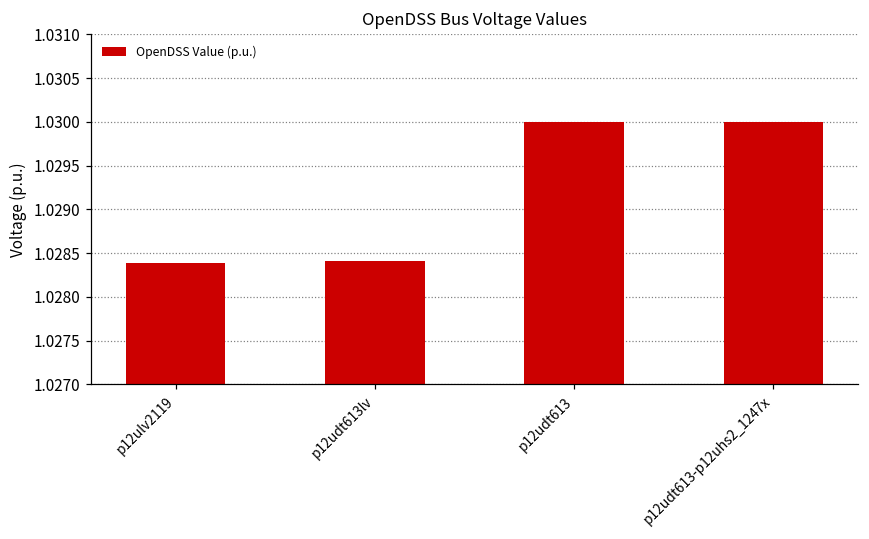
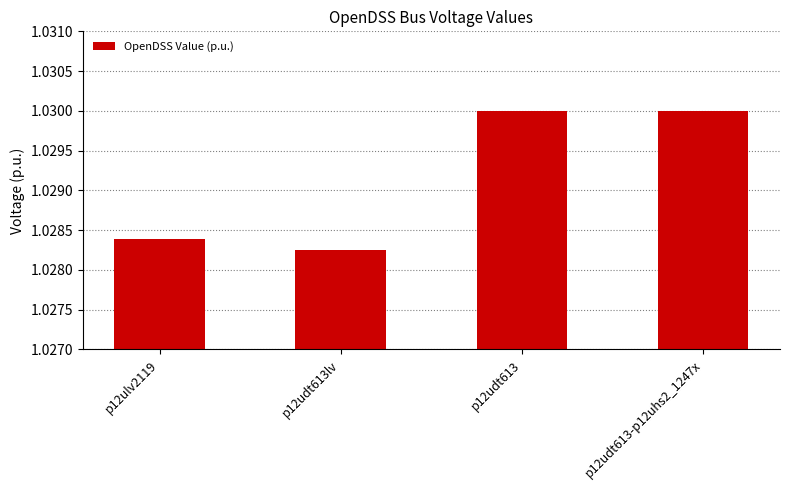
p12udt613lv: 1.0284 -> 1.0283
